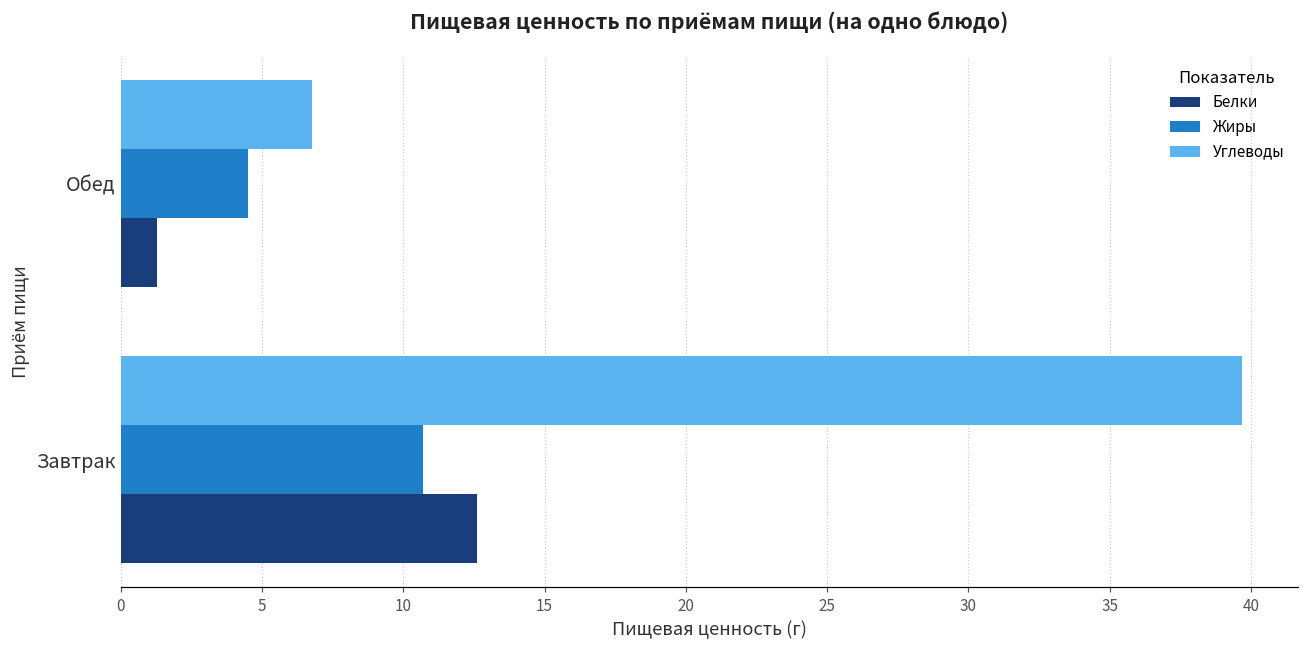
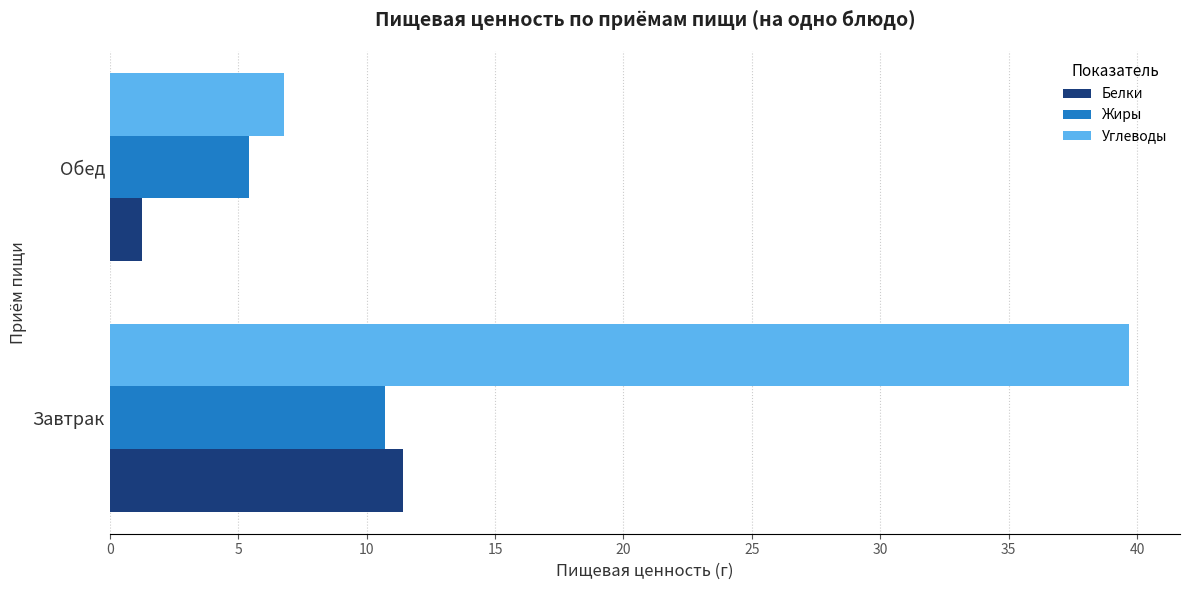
Жиры, Обед: 4.5 -> 5.4
Белки, Завтрак: 12.6 -> 11.4
